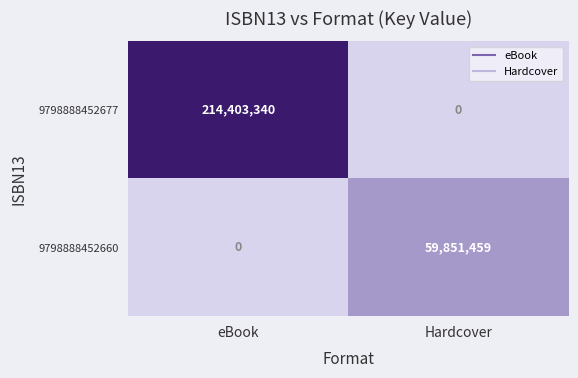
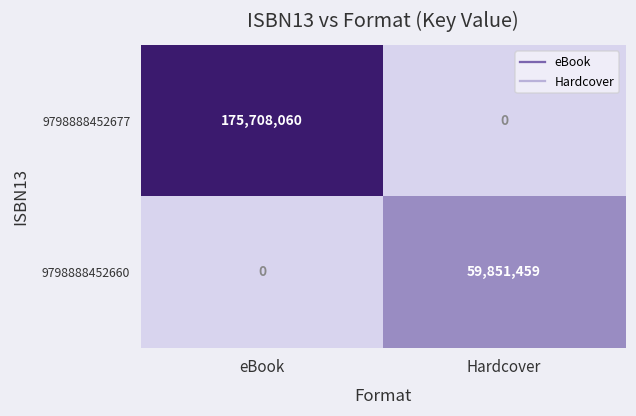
9798888452677, eBook: 214,403,340 -> 175,708,060
